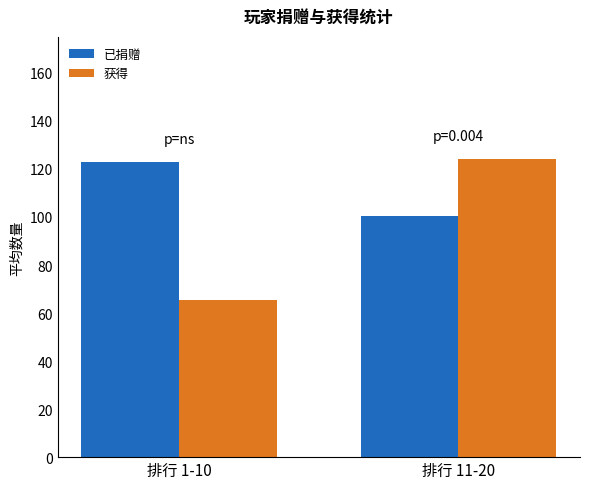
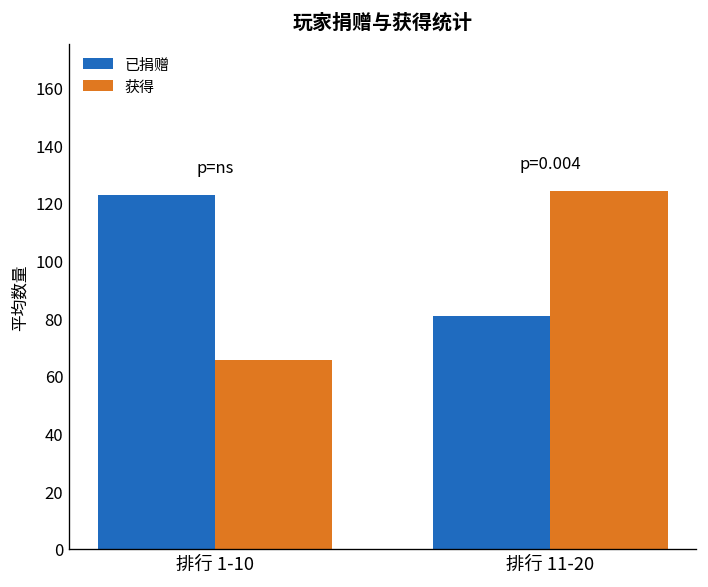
已捐赠, 排行 11-20: 101 -> 81
